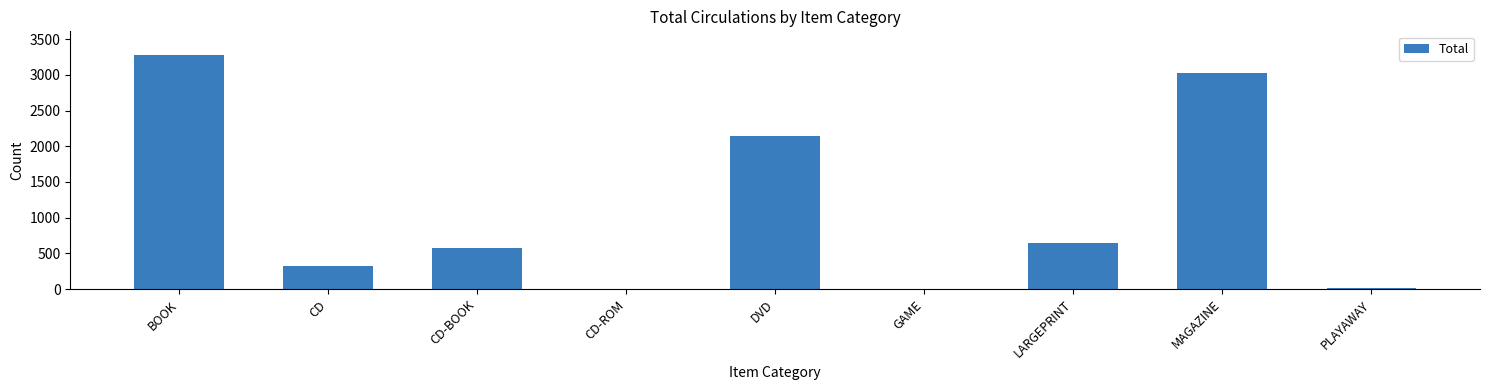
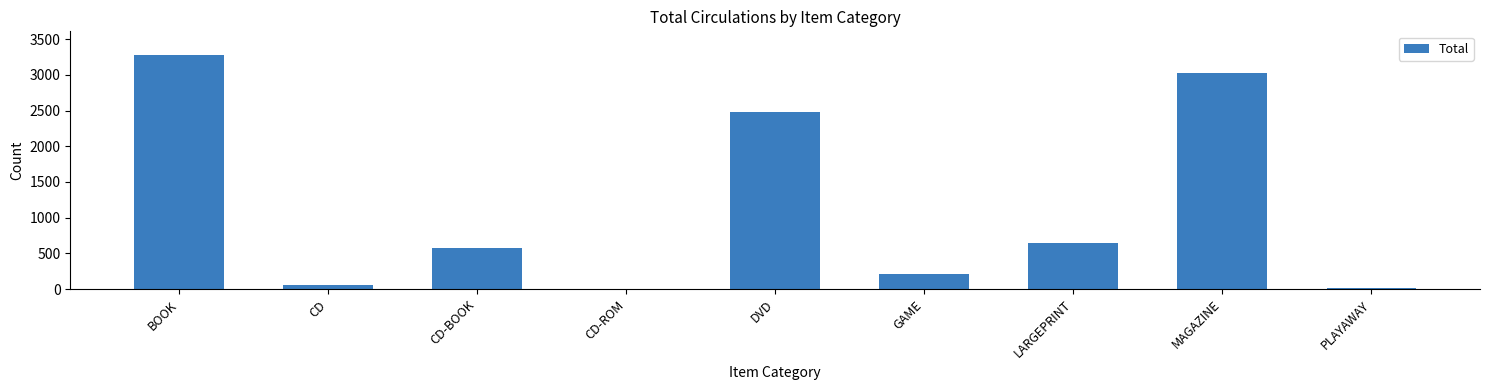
CD: 300 -> 100
DVD: 2100 -> 2500
GAME: 0 -> 200
